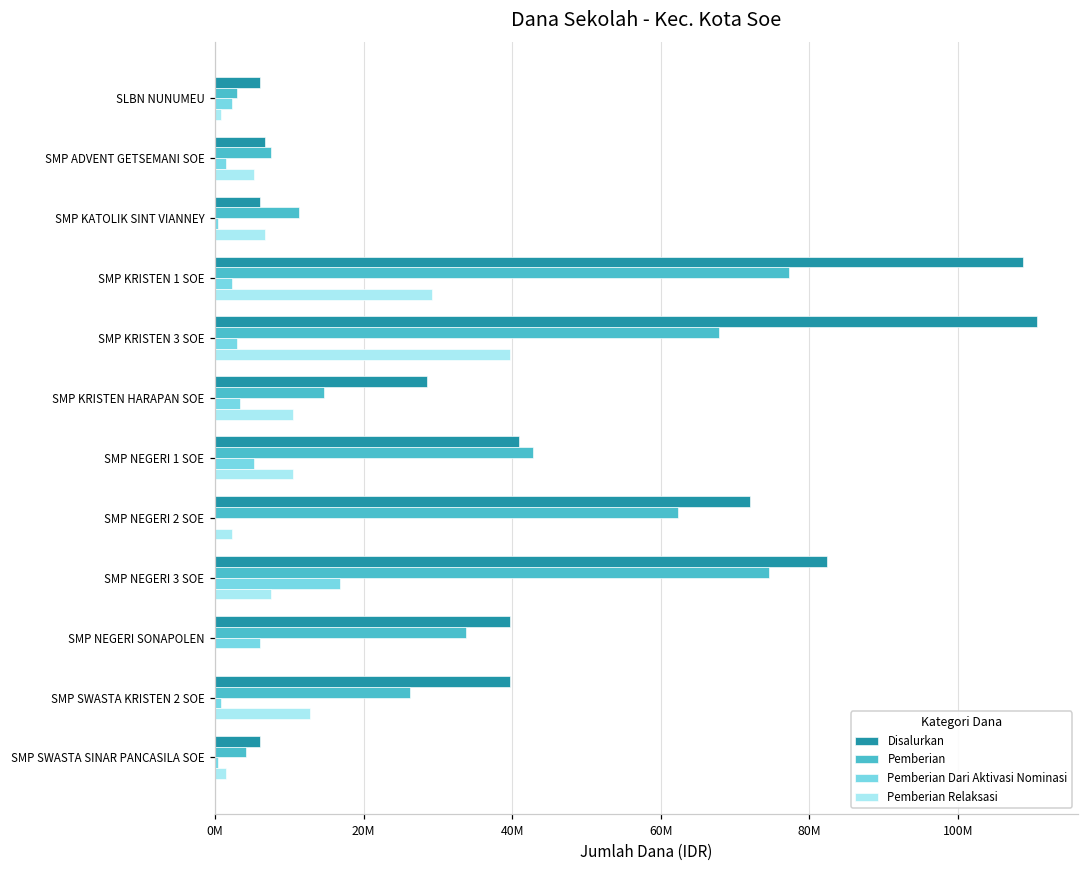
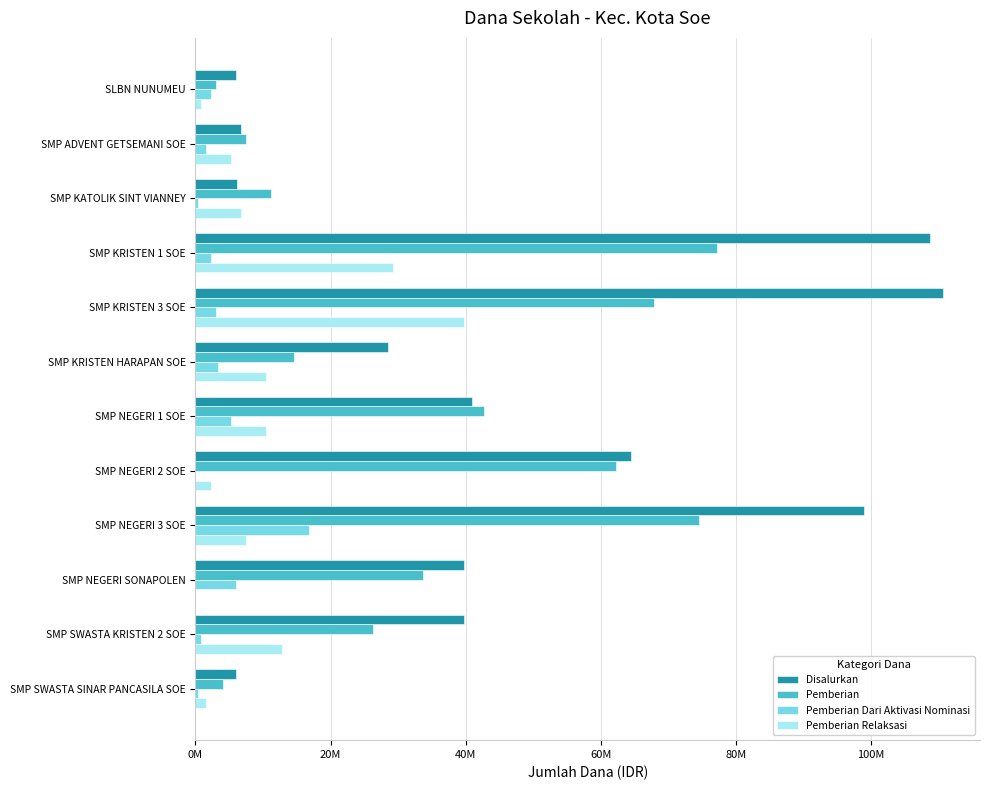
Disalurkan, SMP NEGERI 2 SOE: 72000000 -> 65000000
Disalurkan, SMP NEGERI 3 SOE: 82000000 -> 99000000
